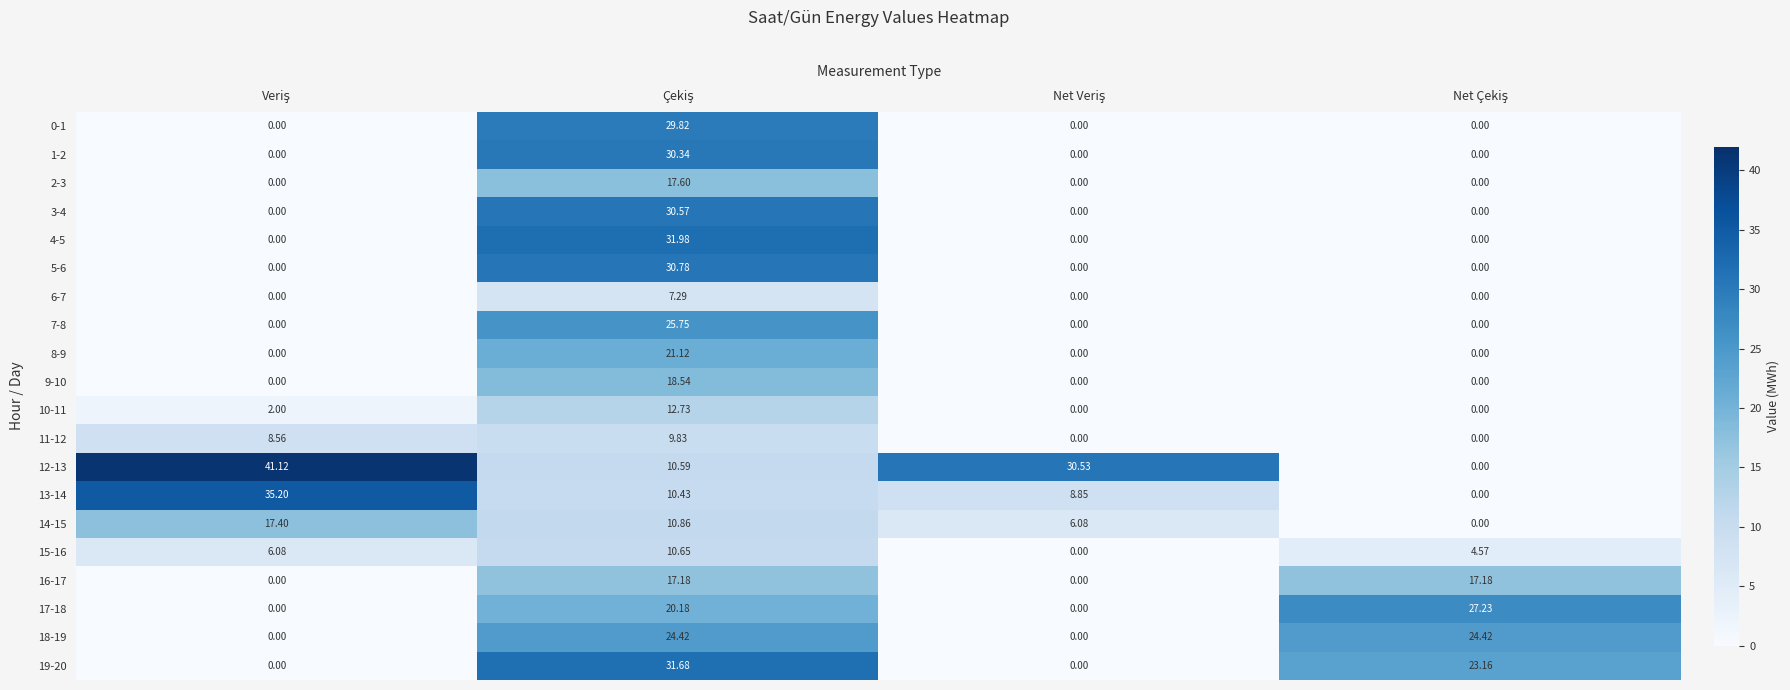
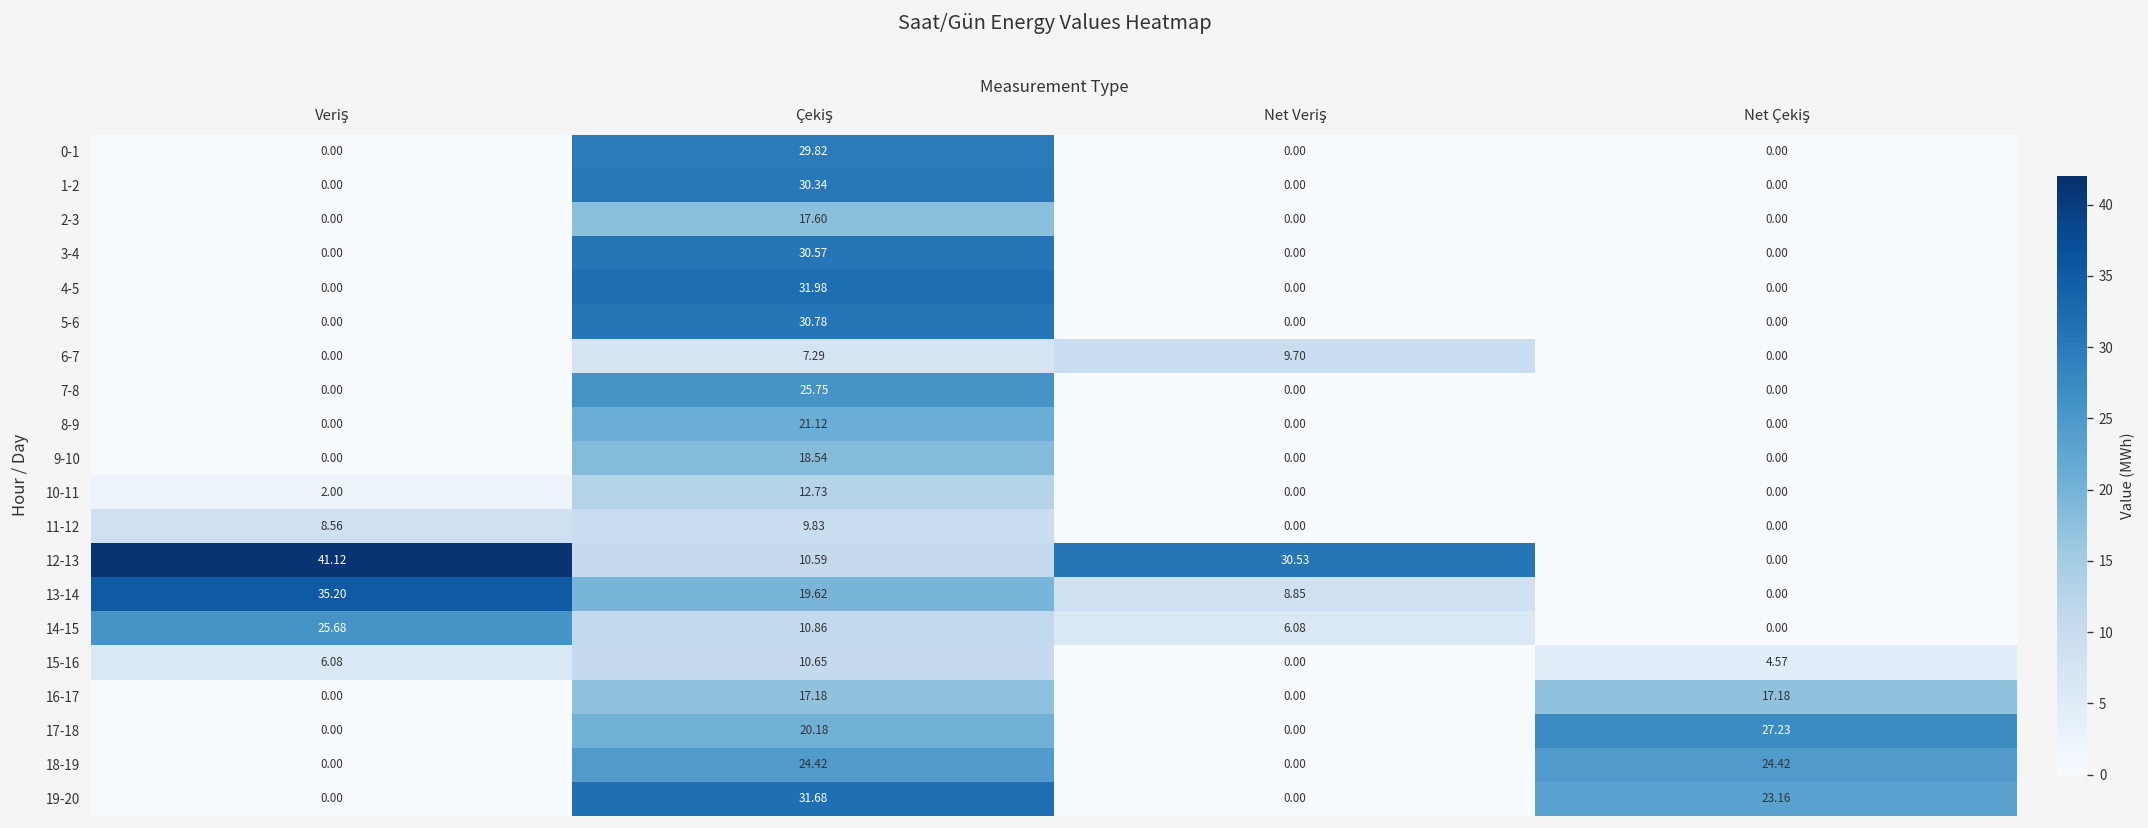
6-7, Net Veriş: 0.00 -> 9.70
13-14, Çekiş: 10.43 -> 19.62
14-15, Veriş: 17.40 -> 25.68
